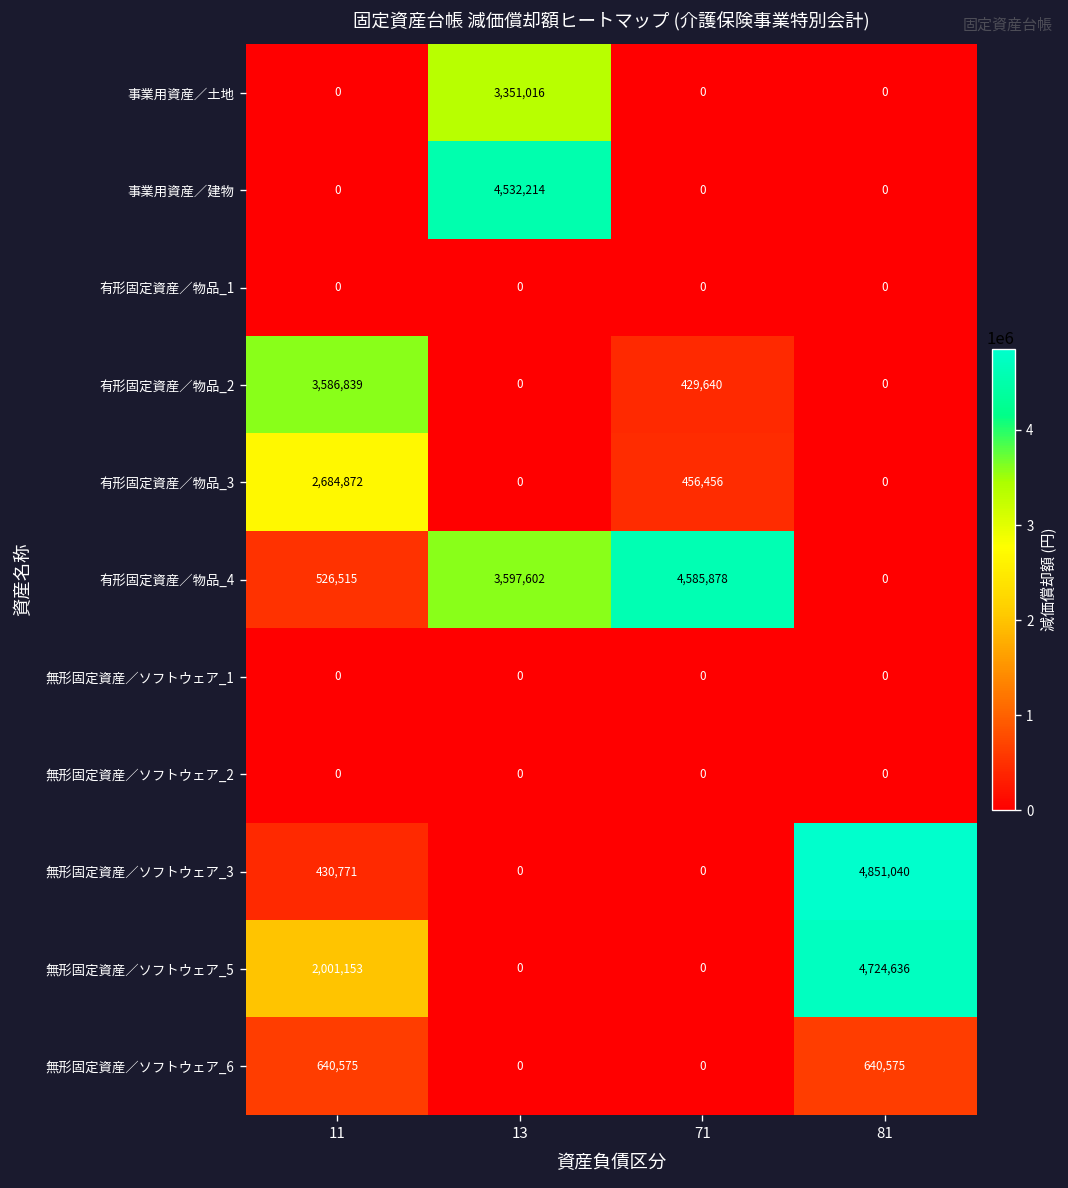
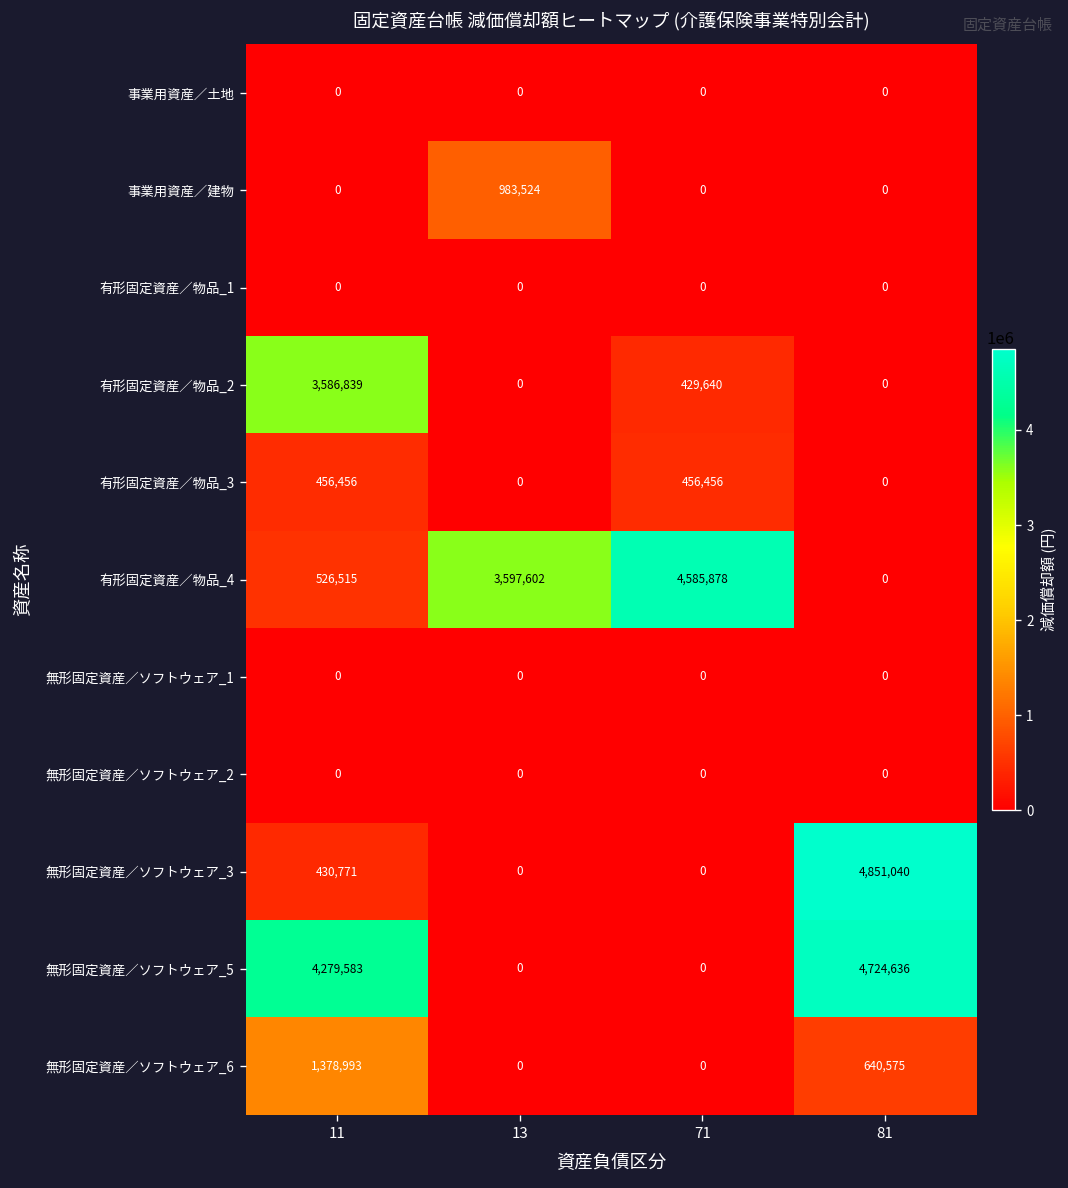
事業用資産／土地, 13: 3,351,016 -> 0
事業用資産／建物, 13: 4,532,214 -> 983,524
有形固定資産／物品_3, 11: 2,684,872 -> 456,456
無形固定資産／ソフトウェア_5, 11: 2,001,153 -> 4,279,583
無形固定資産／ソフトウェア_6, 11: 640,575 -> 1,378,993
